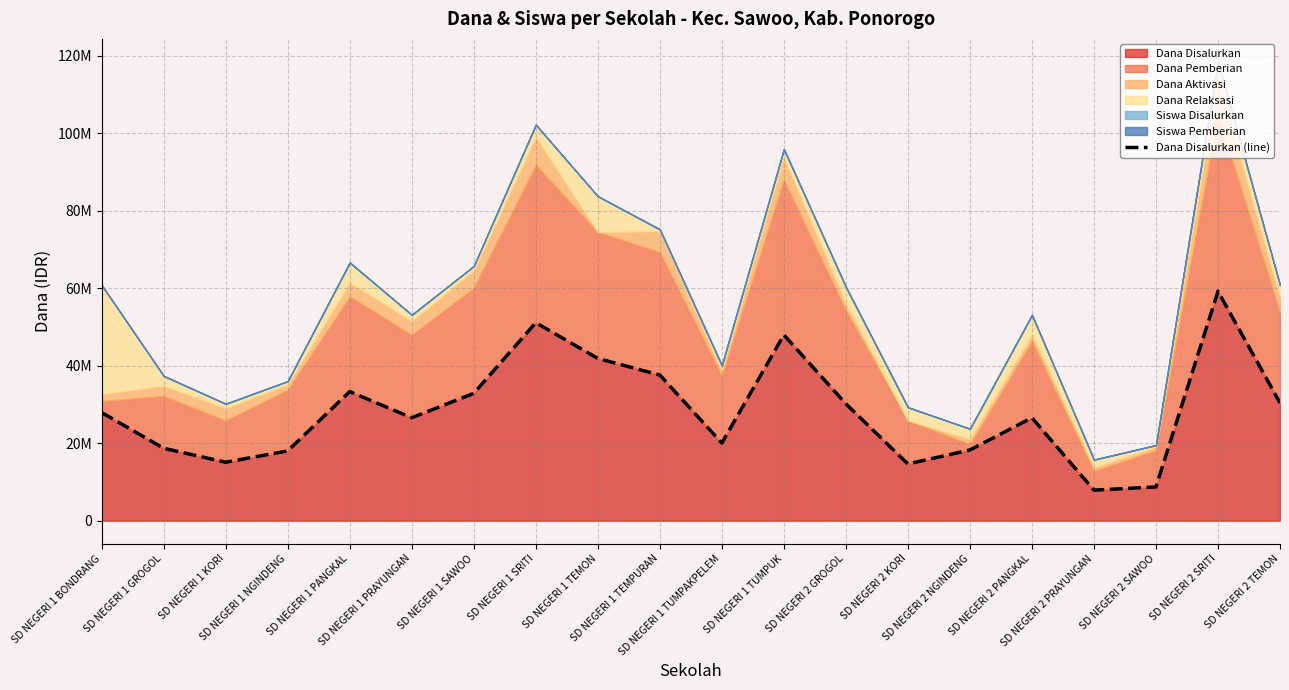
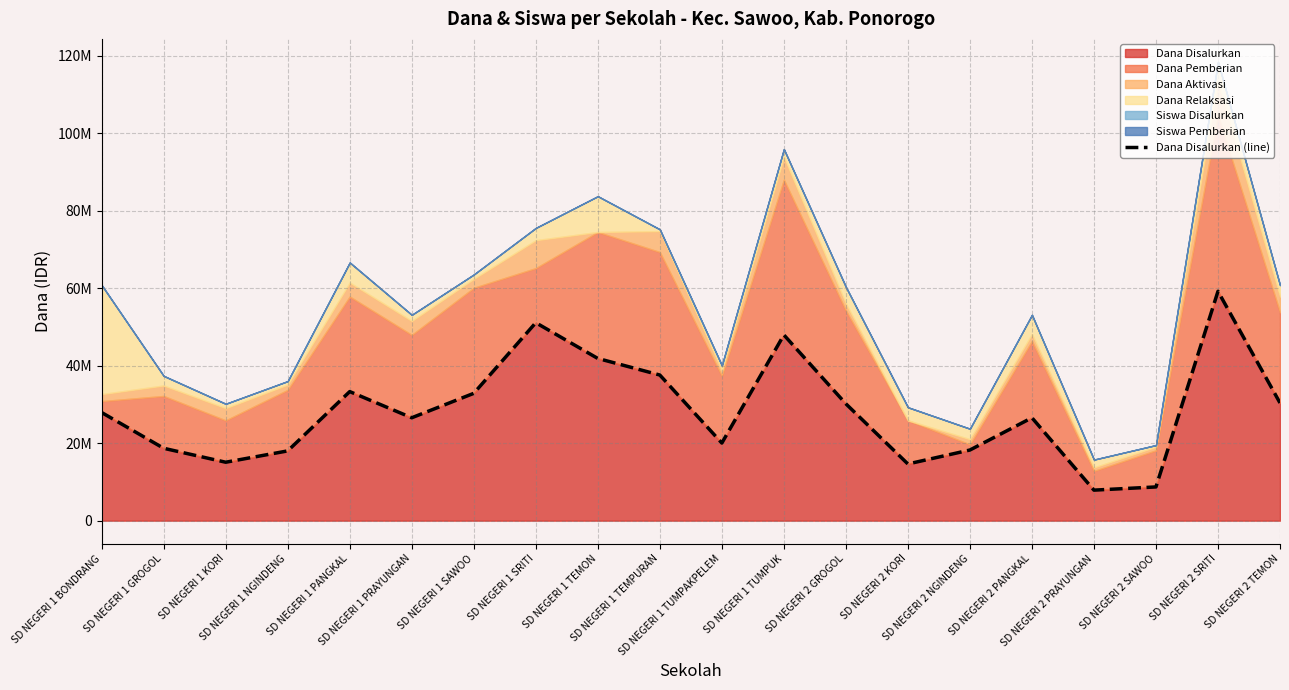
Dana Aktivasi, SD NEGERI 1 SAWOO: 5000000 -> 2000000
Dana Pemberian, SD NEGERI 1 SRITI: 41000000 -> 14000000
